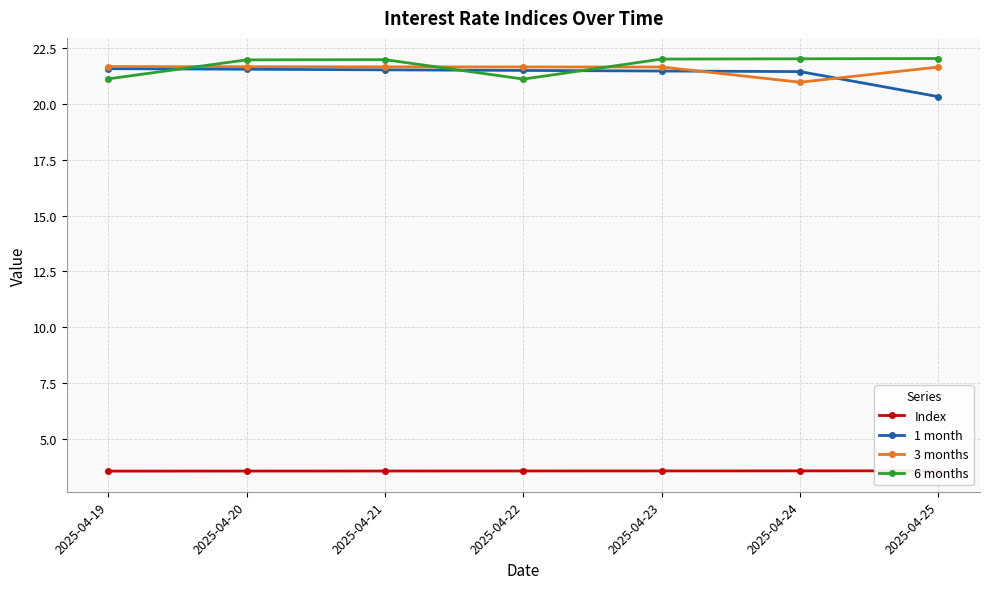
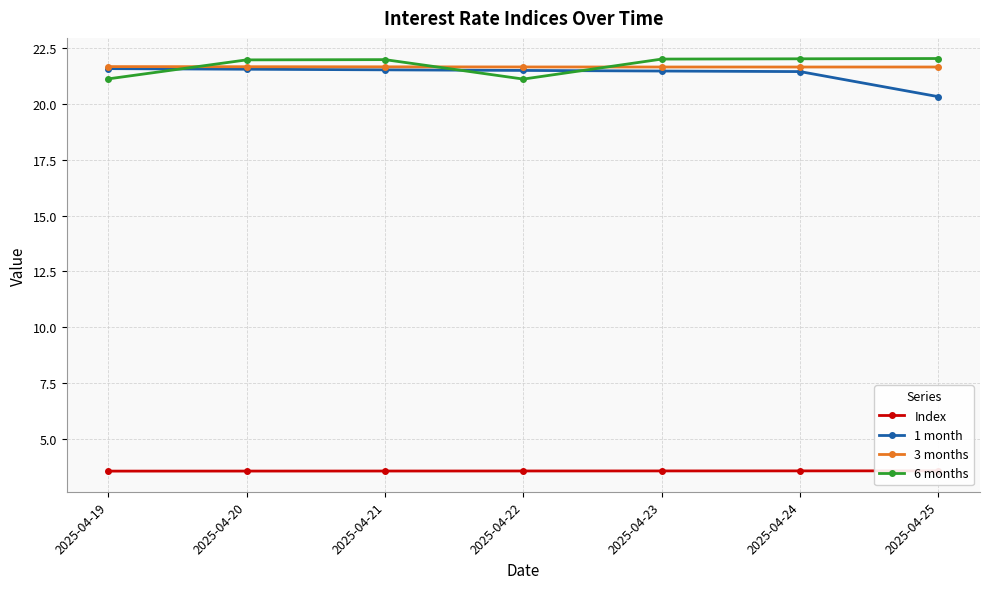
3 months, 2025-04-24: 21.0 -> 21.6
